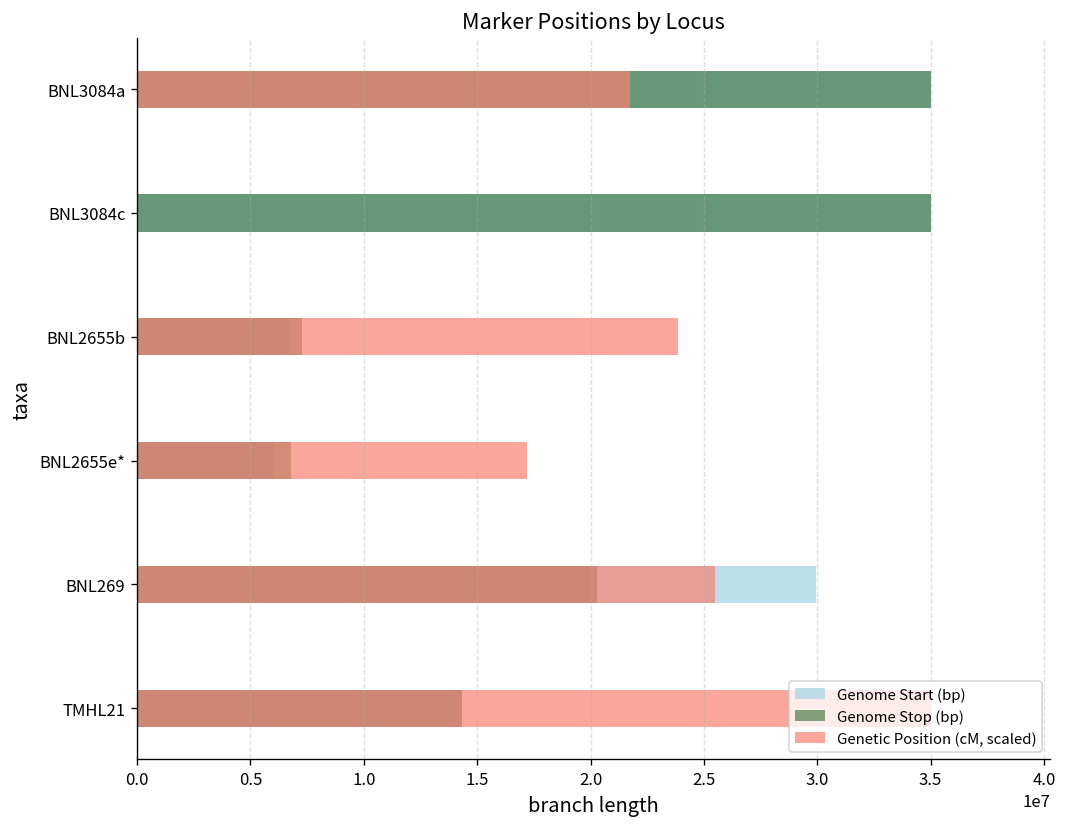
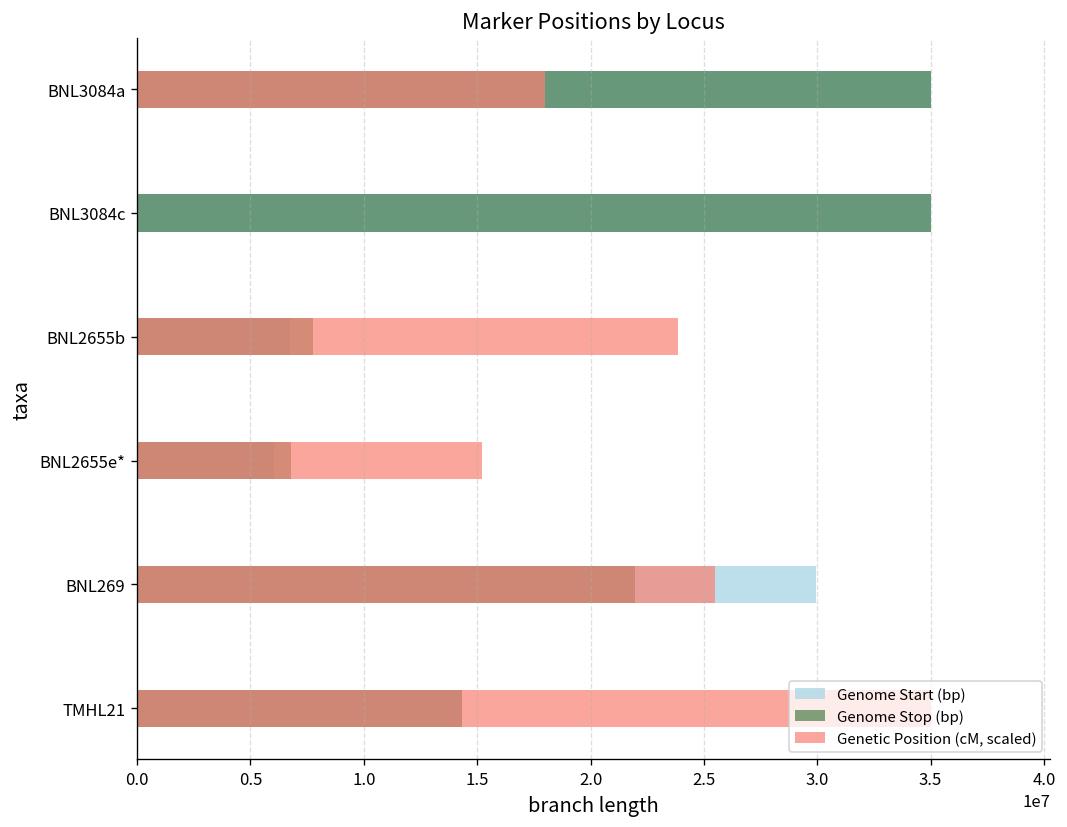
Genetic Position (cM, scaled), BNL3084a: 21800000 -> 18000000
Genome Stop (bp), BNL2655b: 7300000 -> 7800000
Genetic Position (cM, scaled), BNL2655e*: 17200000 -> 15200000
Genome Stop (bp), BNL269: 20300000 -> 22000000
